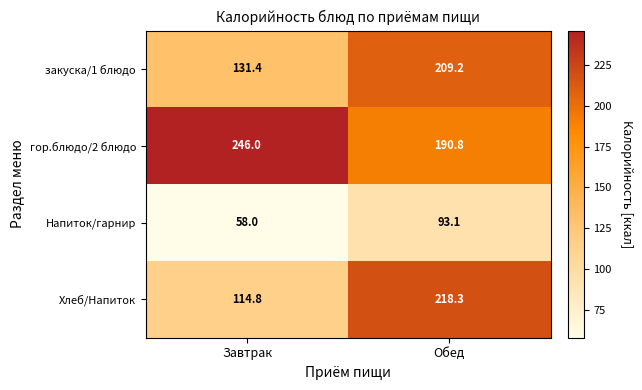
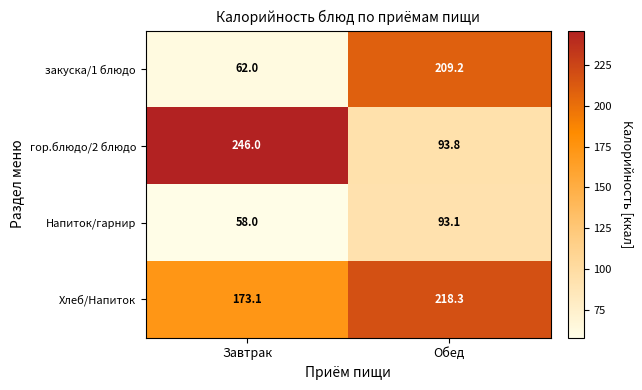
закуска/1 блюдо, Завтрак: 131.4 -> 62.0
гор.блюдо/2 блюдо, Обед: 190.8 -> 93.8
Хлеб/Напиток, Завтрак: 114.8 -> 173.1
